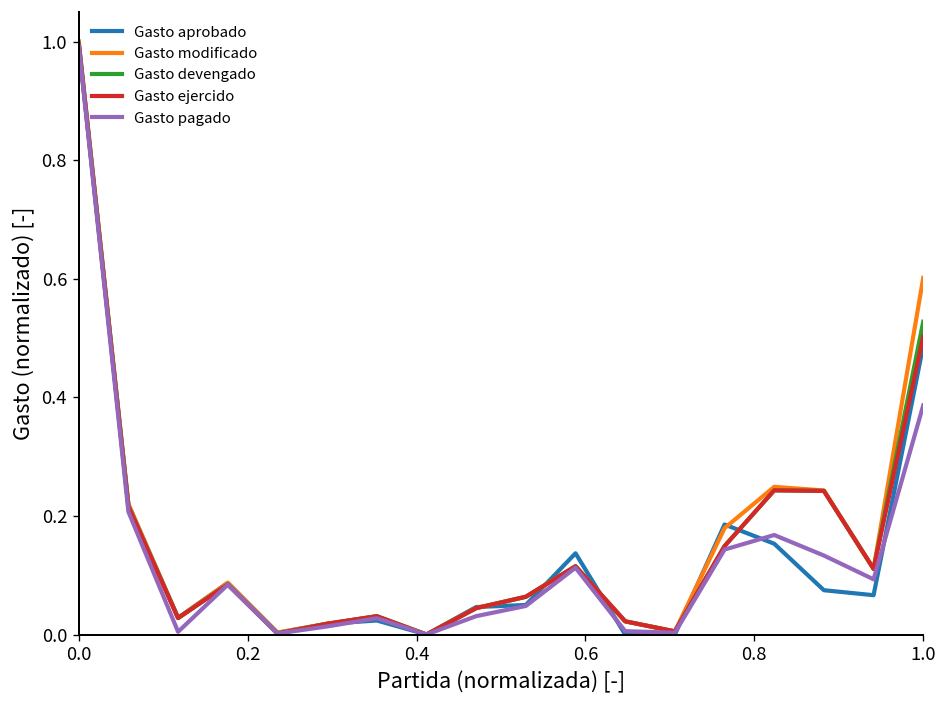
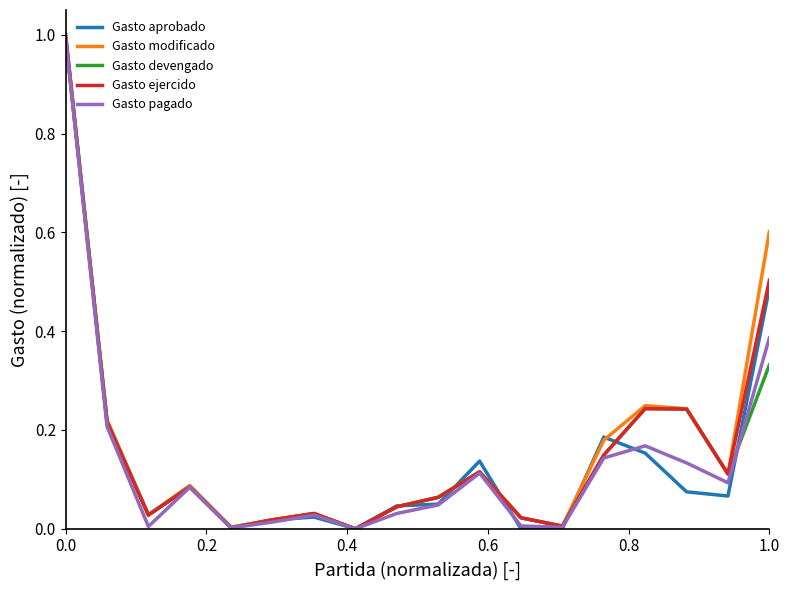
Gasto devengado, 1.0: 0.53 -> 0.33
